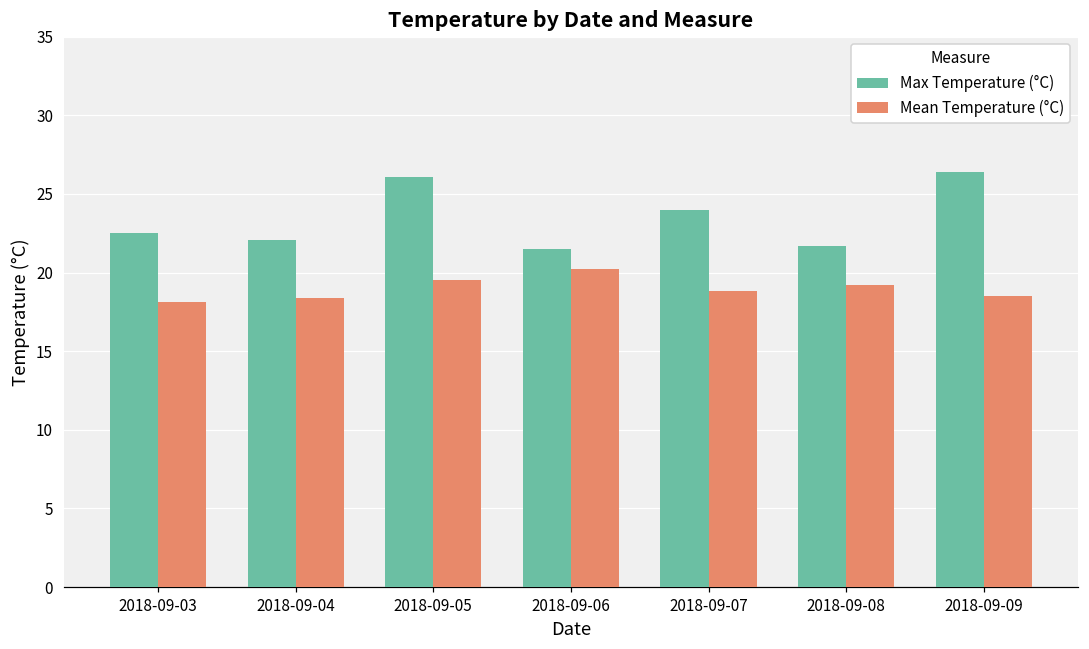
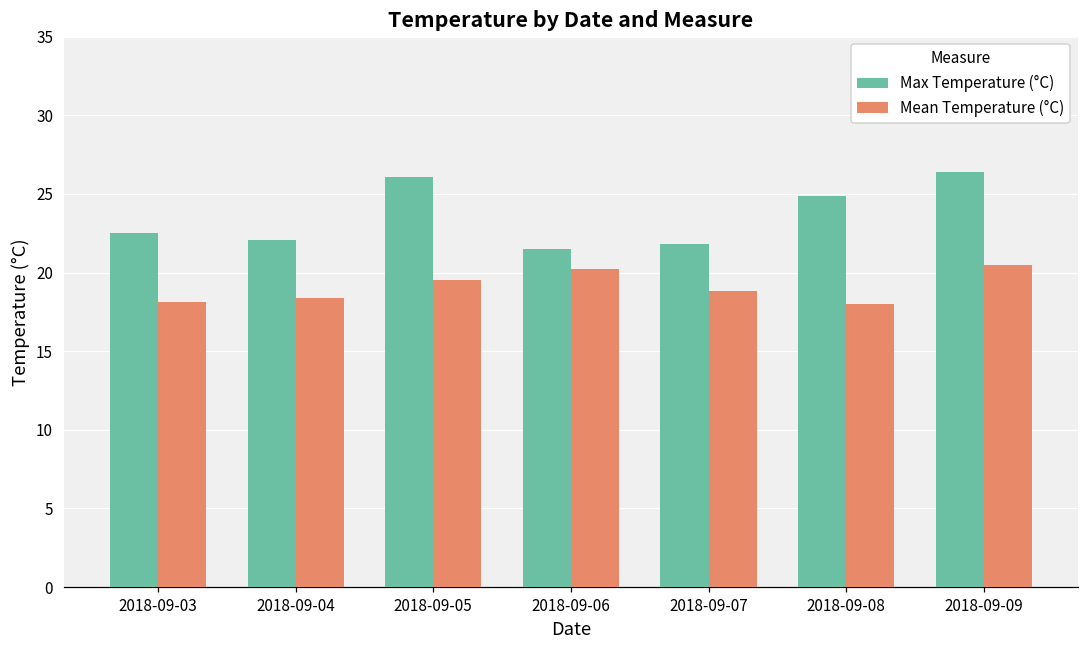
Max Temperature (°C), 2018-09-07: 24.0 -> 21.8
Max Temperature (°C), 2018-09-08: 21.7 -> 24.9
Mean Temperature (°C), 2018-09-08: 19.2 -> 18.0
Mean Temperature (°C), 2018-09-09: 18.5 -> 20.5
